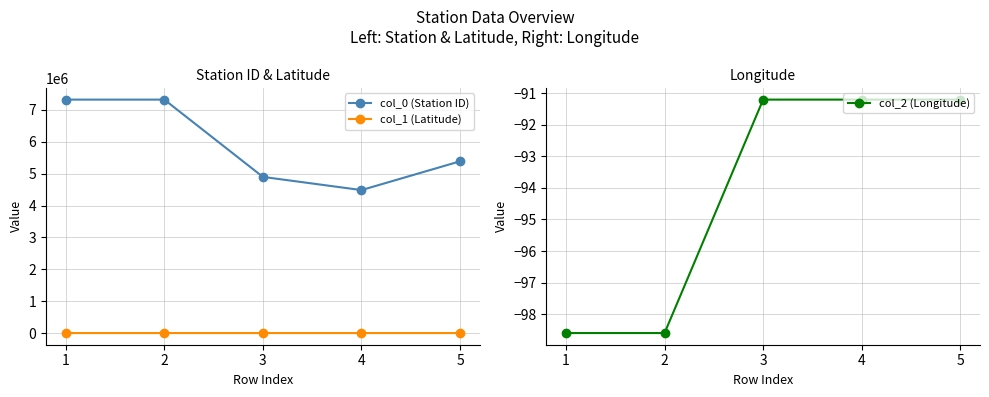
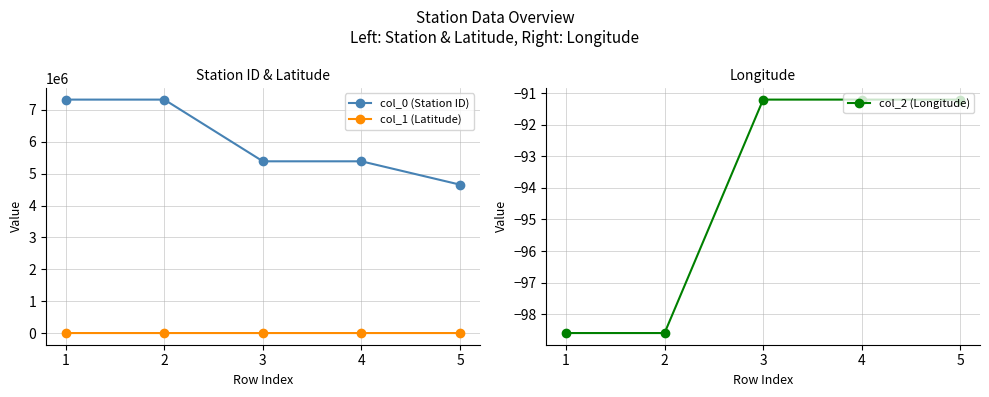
Station ID & Latitude, col_0 (Station ID), 3: 4900000 -> 5400000
Station ID & Latitude, col_0 (Station ID), 4: 4500000 -> 5400000
Station ID & Latitude, col_0 (Station ID), 5: 5400000 -> 4700000
